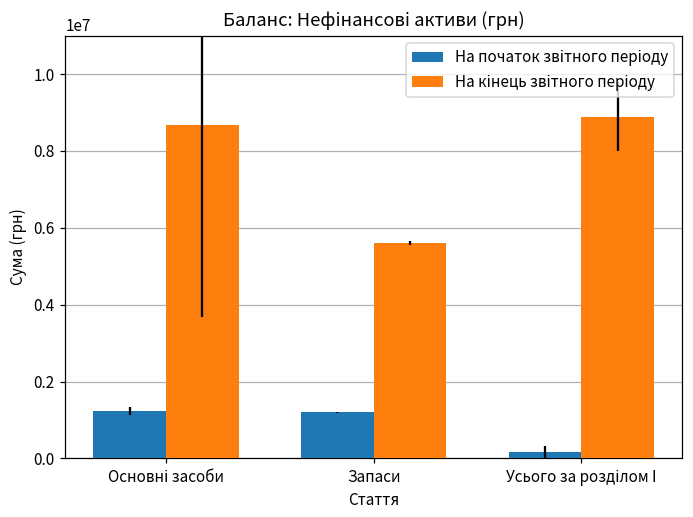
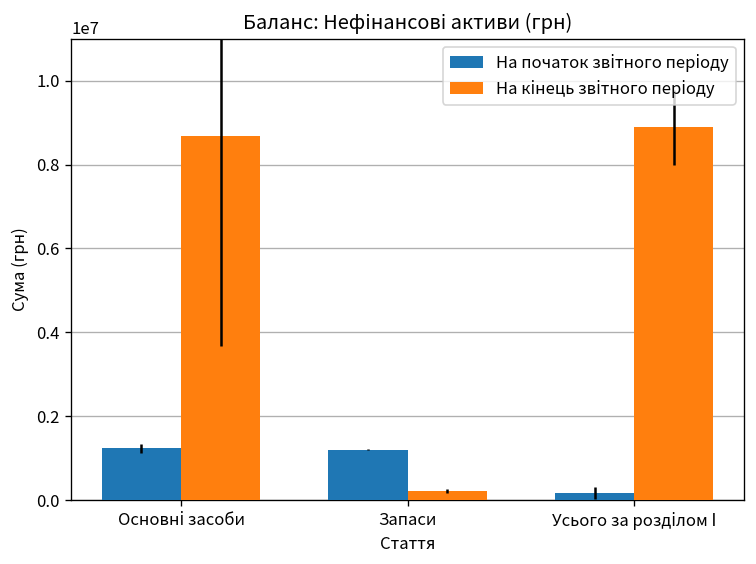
На кінець звітного періоду, Запаси: 5600000 -> 200000
